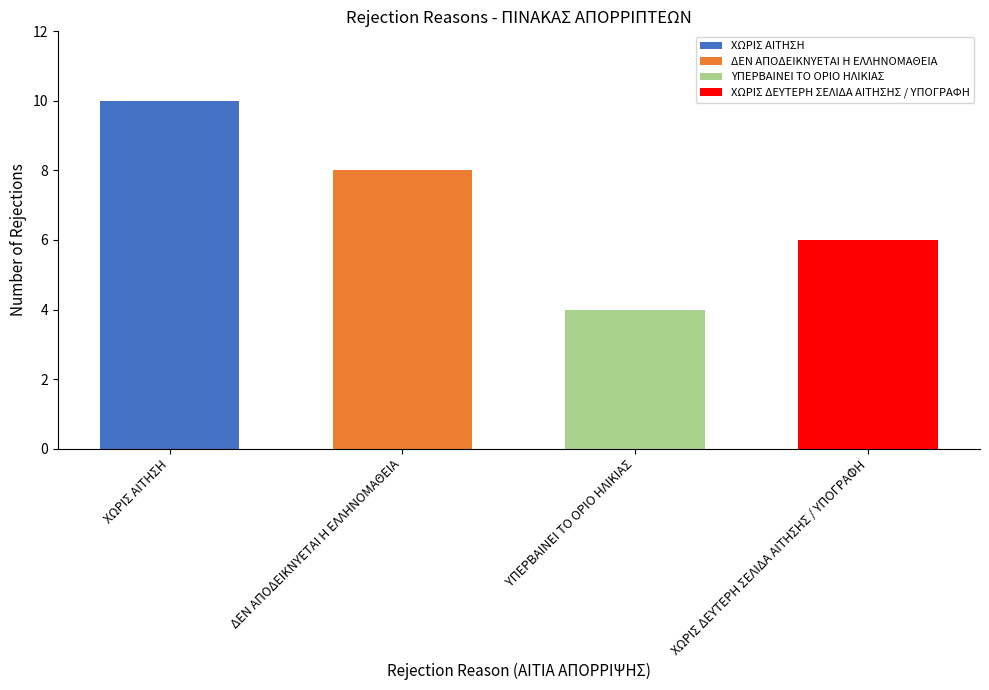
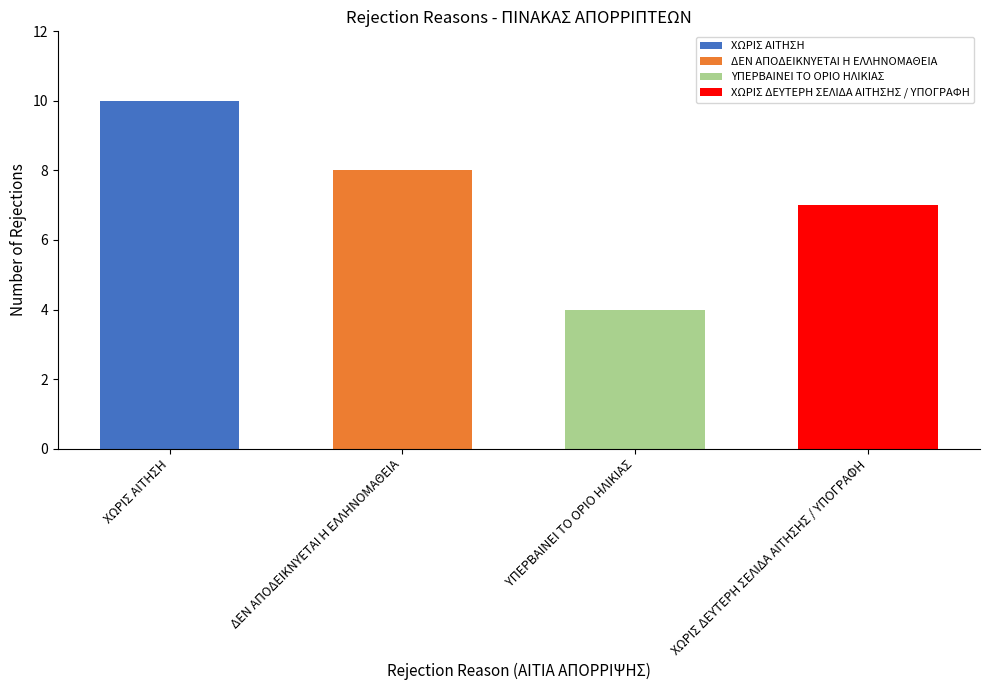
ΧΩΡΙΣ ΔΕΥΤΕΡΗ ΣΕΛΙΔΑ ΑΙΤΗΣΗΣ / ΥΠΟΓΡΑΦΗ: 6 -> 7
